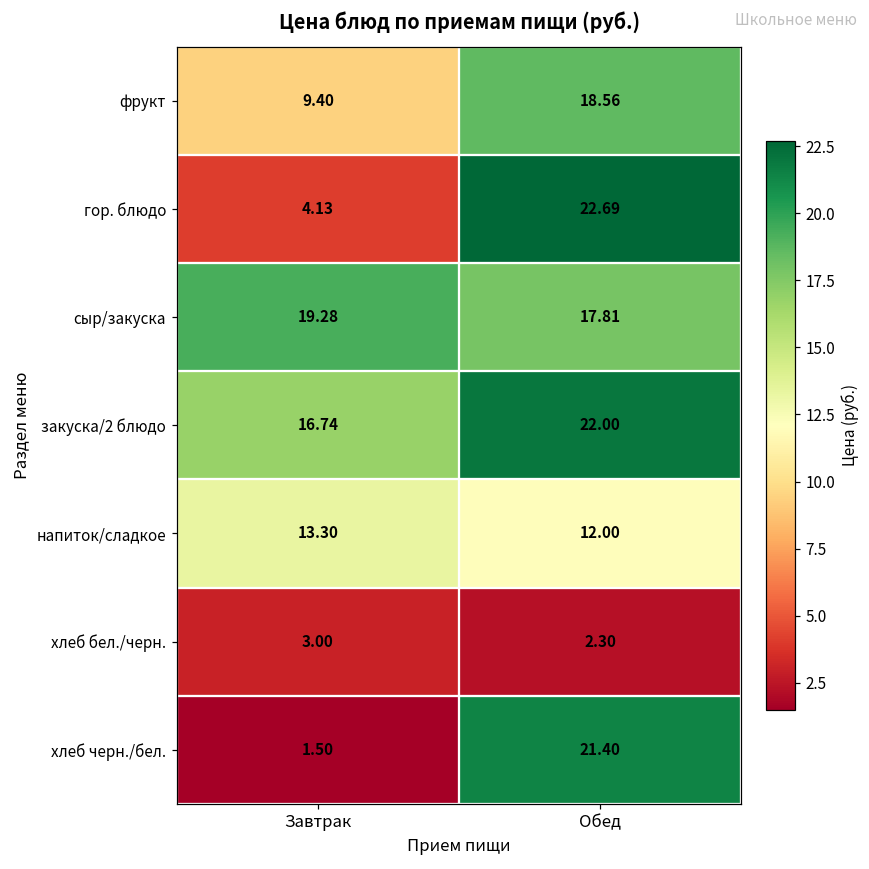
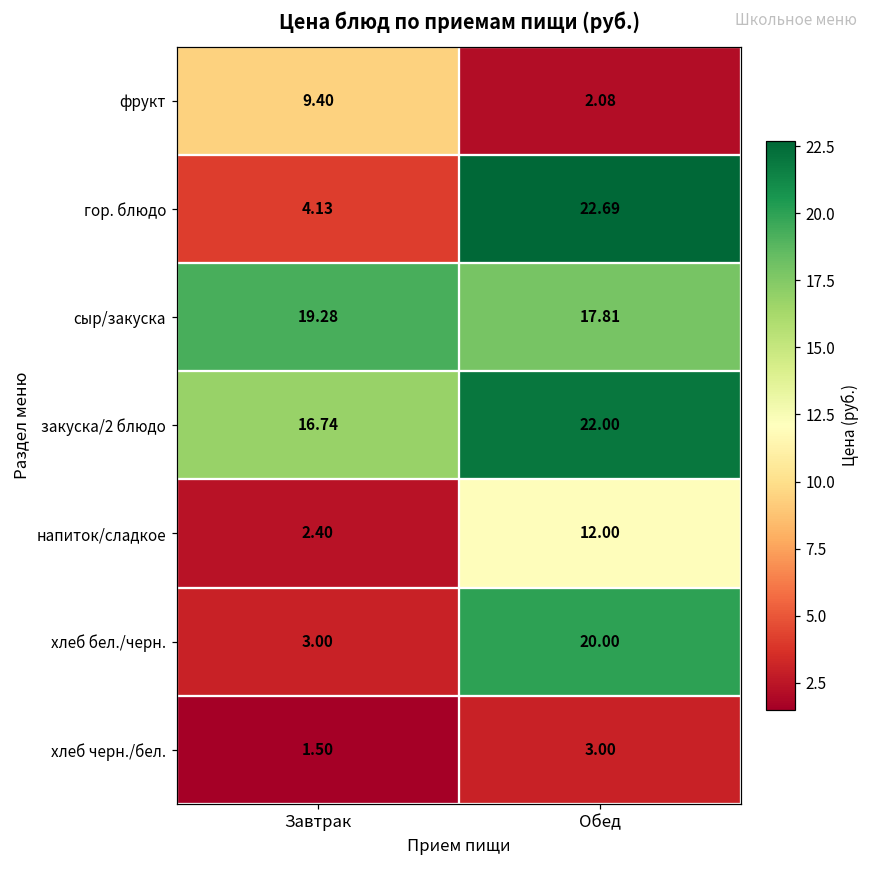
фрукт, Обед: 18.56 -> 2.08
напиток/сладкое, Завтрак: 13.30 -> 2.40
хлеб бел./черн., Обед: 2.30 -> 20.00
хлеб черн./бел., Обед: 21.40 -> 3.00
